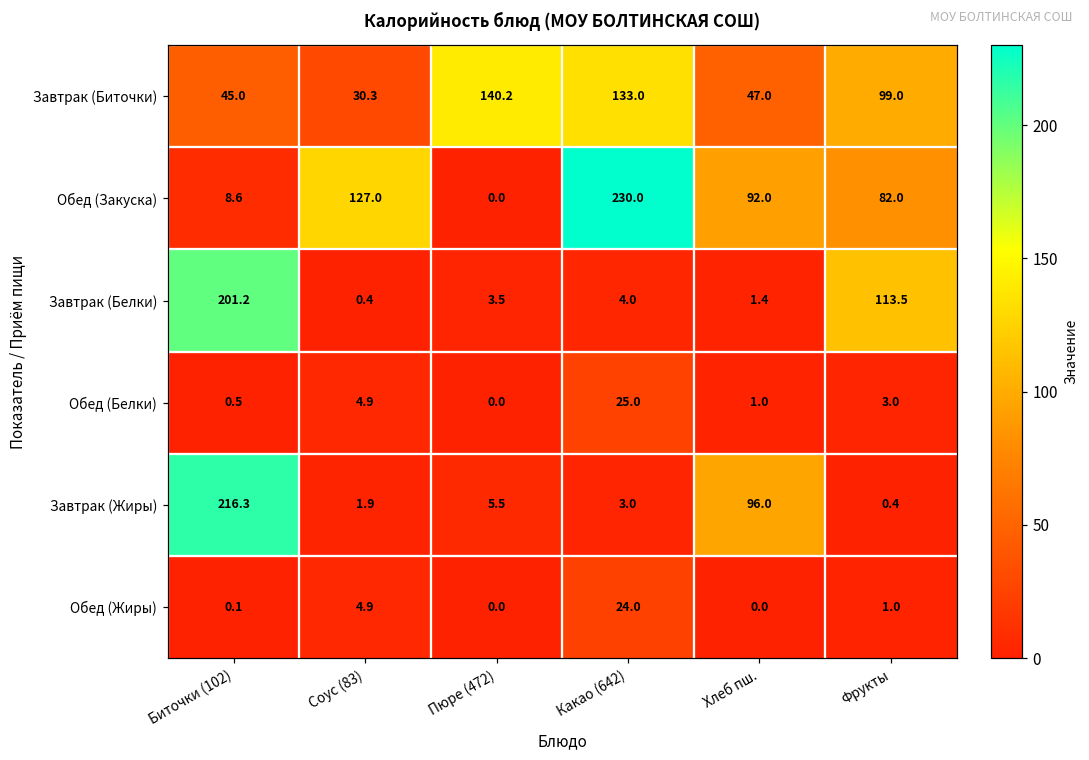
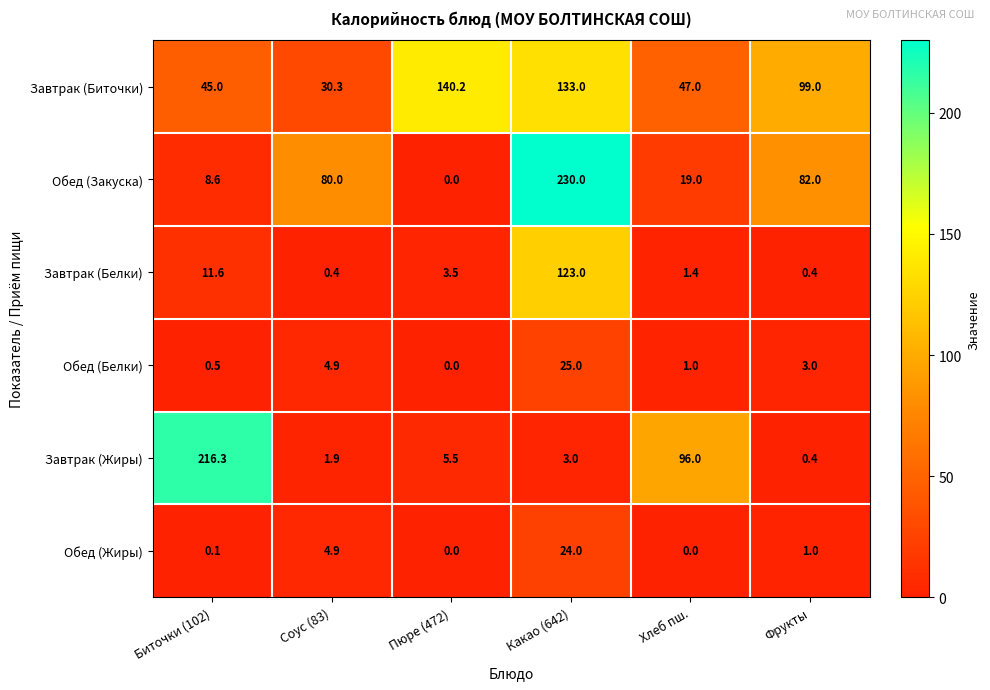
Обед (Закуска), Соус (83): 127.0 -> 80.0
Обед (Закуска), Хлеб пш.: 92.0 -> 19.0
Завтрак (Белки), Биточки (102): 201.2 -> 11.6
Завтрак (Белки), Какао (642): 4.0 -> 123.0
Завтрак (Белки), Фрукты: 113.5 -> 0.4
